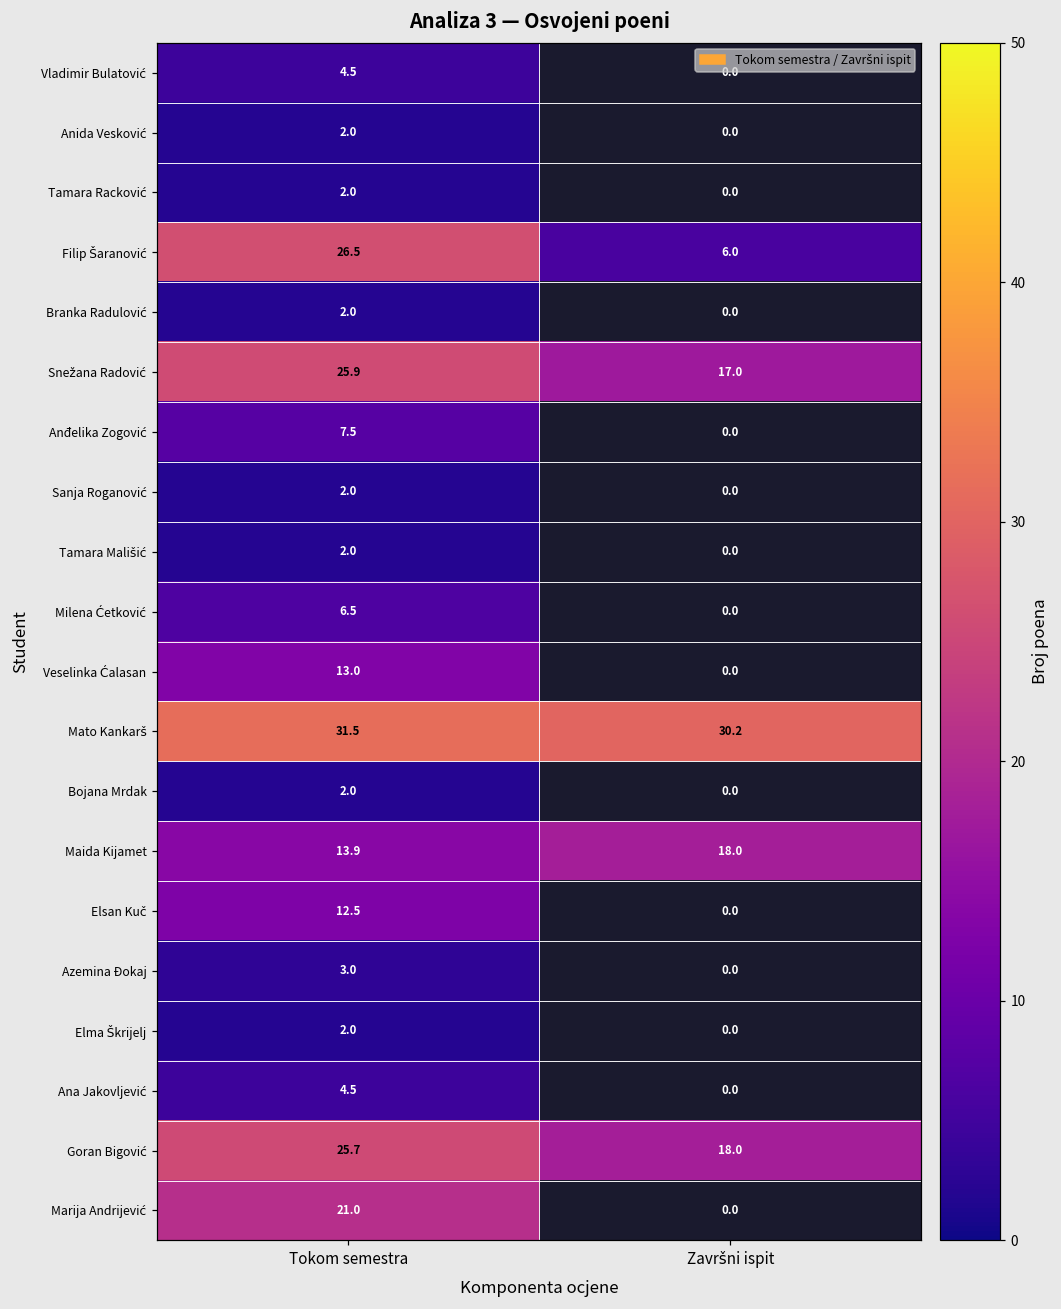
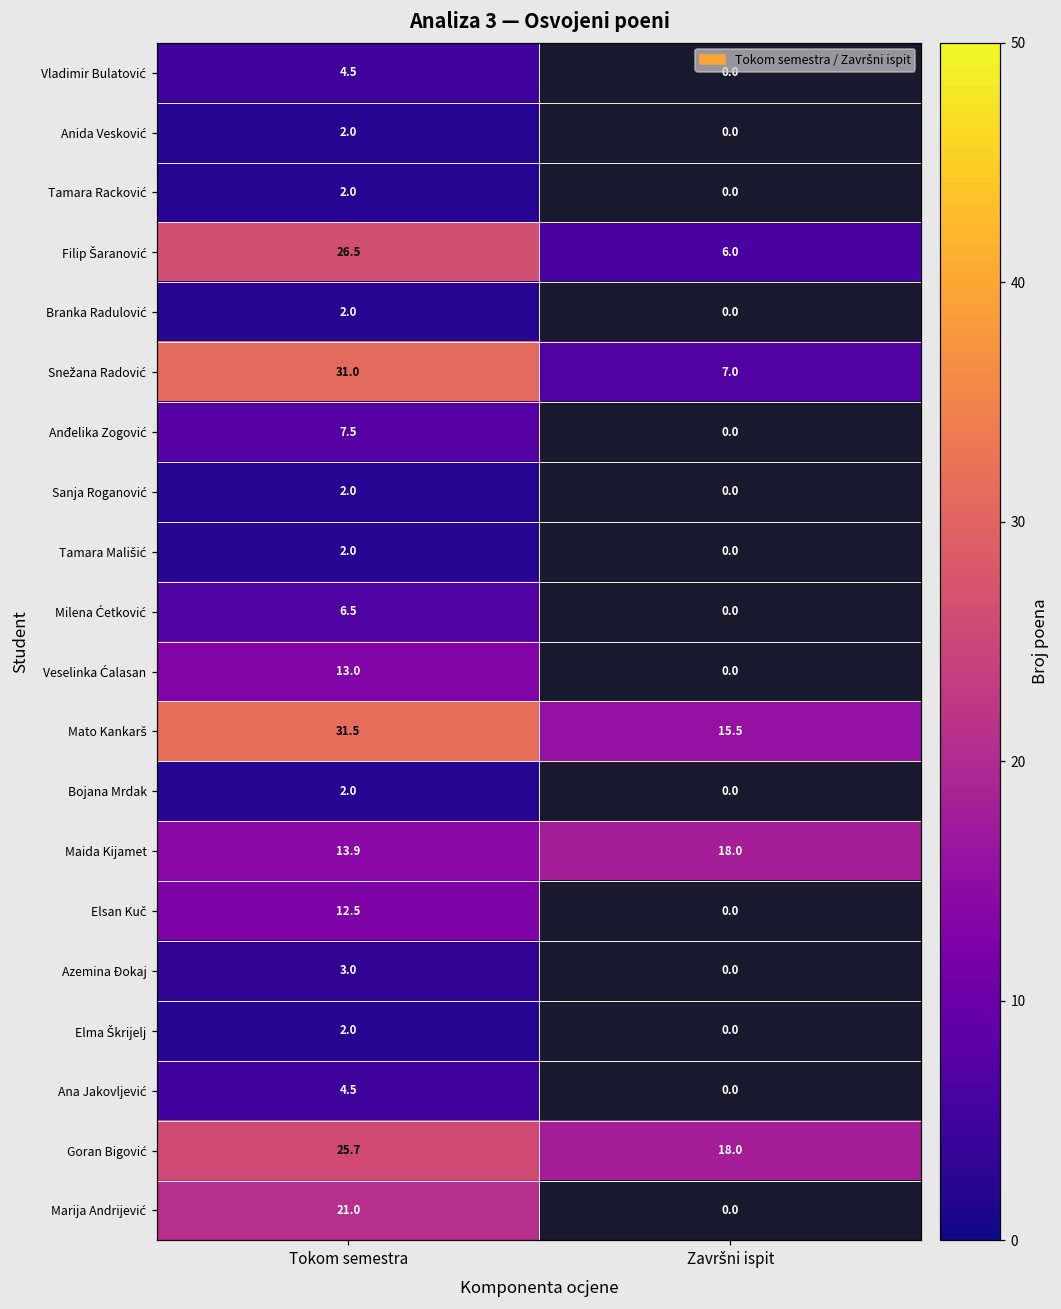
Snežana Radović, Tokom semestra: 25.9 -> 31.0
Snežana Radović, Završni ispit: 17.0 -> 7.0
Mato Kankarš, Završni ispit: 30.2 -> 15.5
